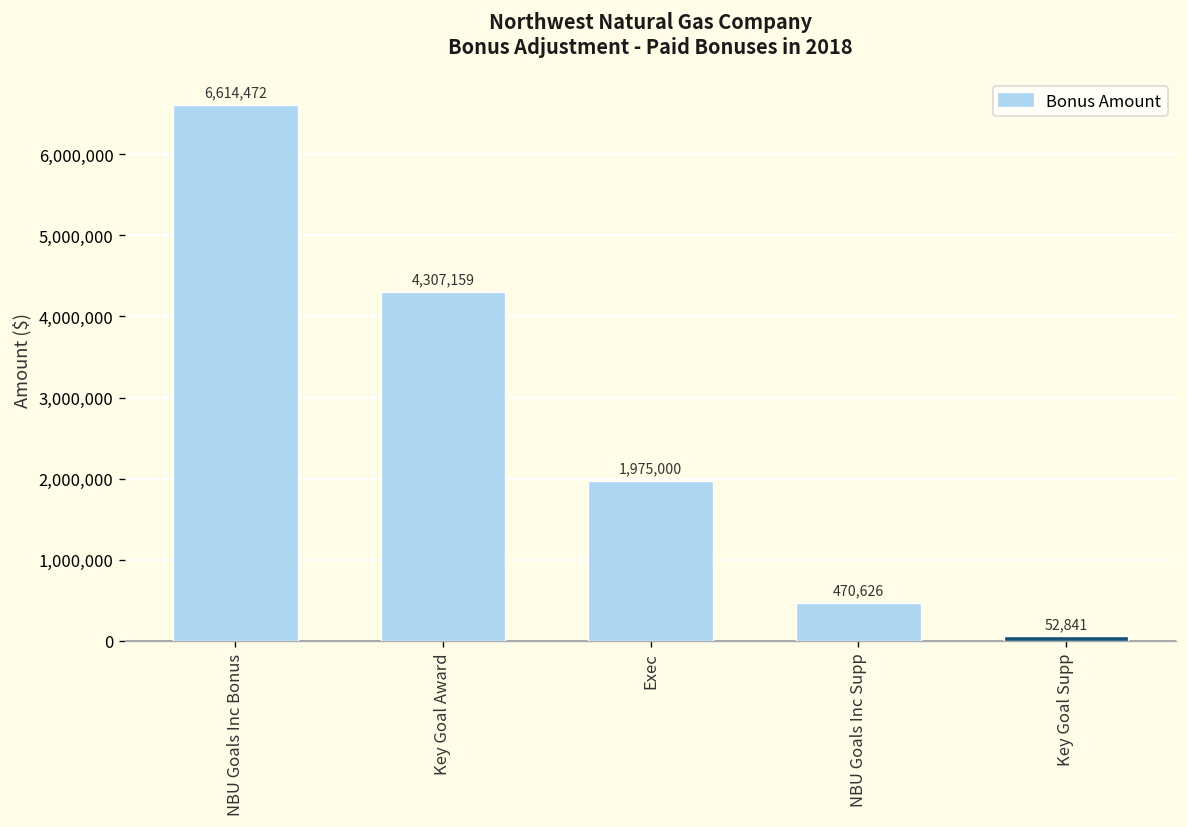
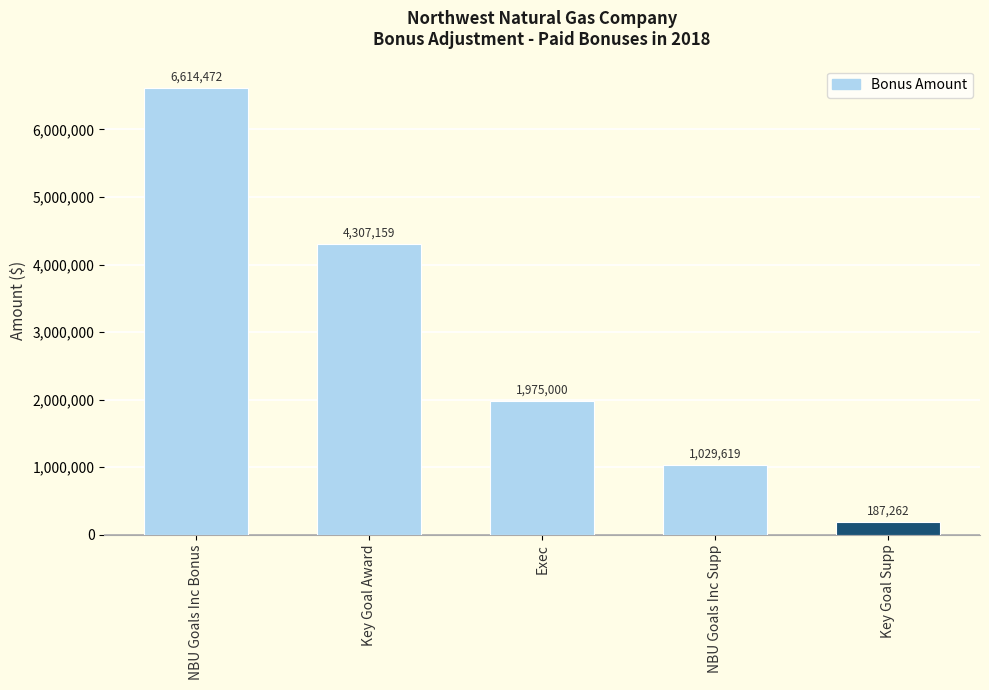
NBU Goals Inc Supp: 470,626 -> 1,029,619
Key Goal Supp: 52,841 -> 187,262
